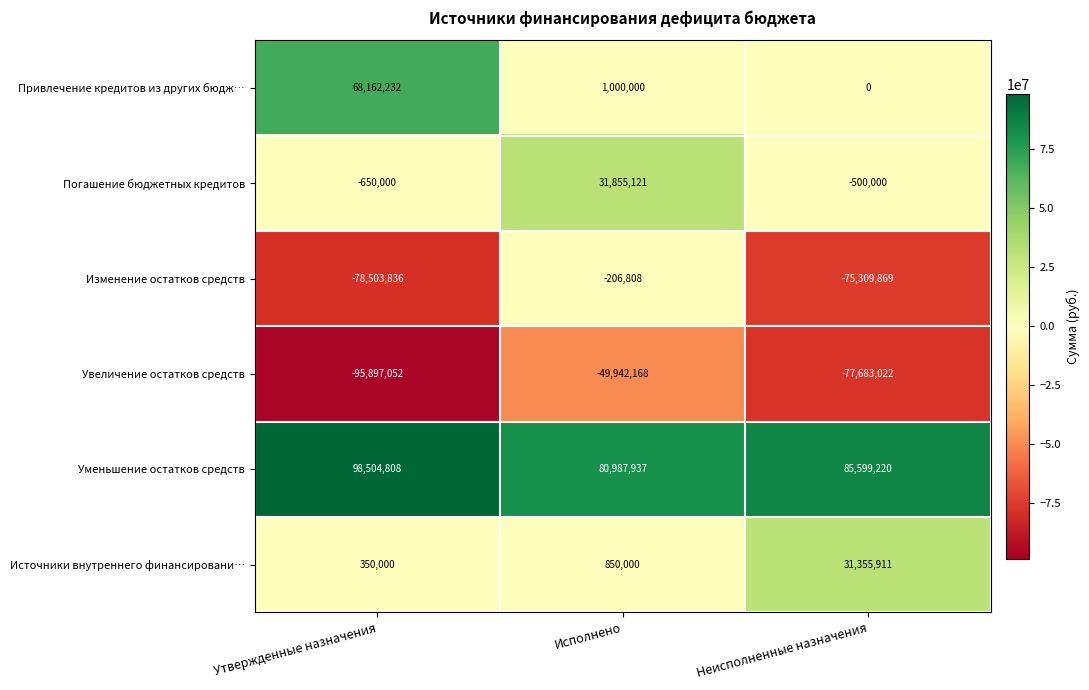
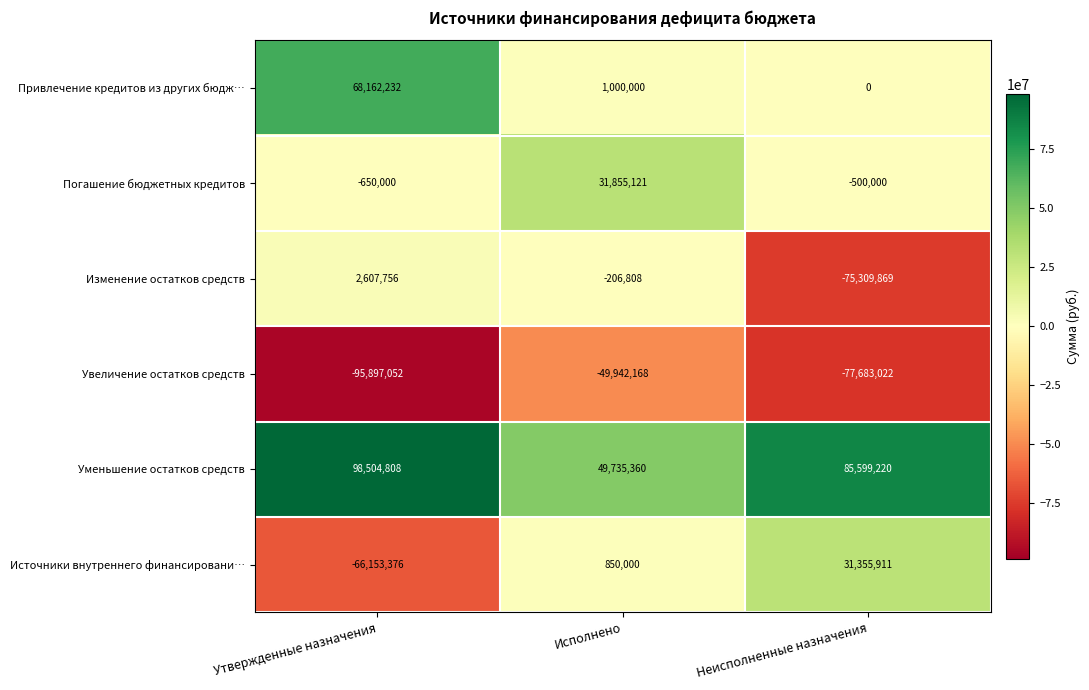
Изменение остатков средств, Утвержденные назначения: -78,503,836 -> 2,607,756
Уменьшение остатков средств, Исполнено: 80,987,937 -> 49,735,360
Источники внутреннего финансировани…, Утвержденные назначения: 350,000 -> -66,153,376
